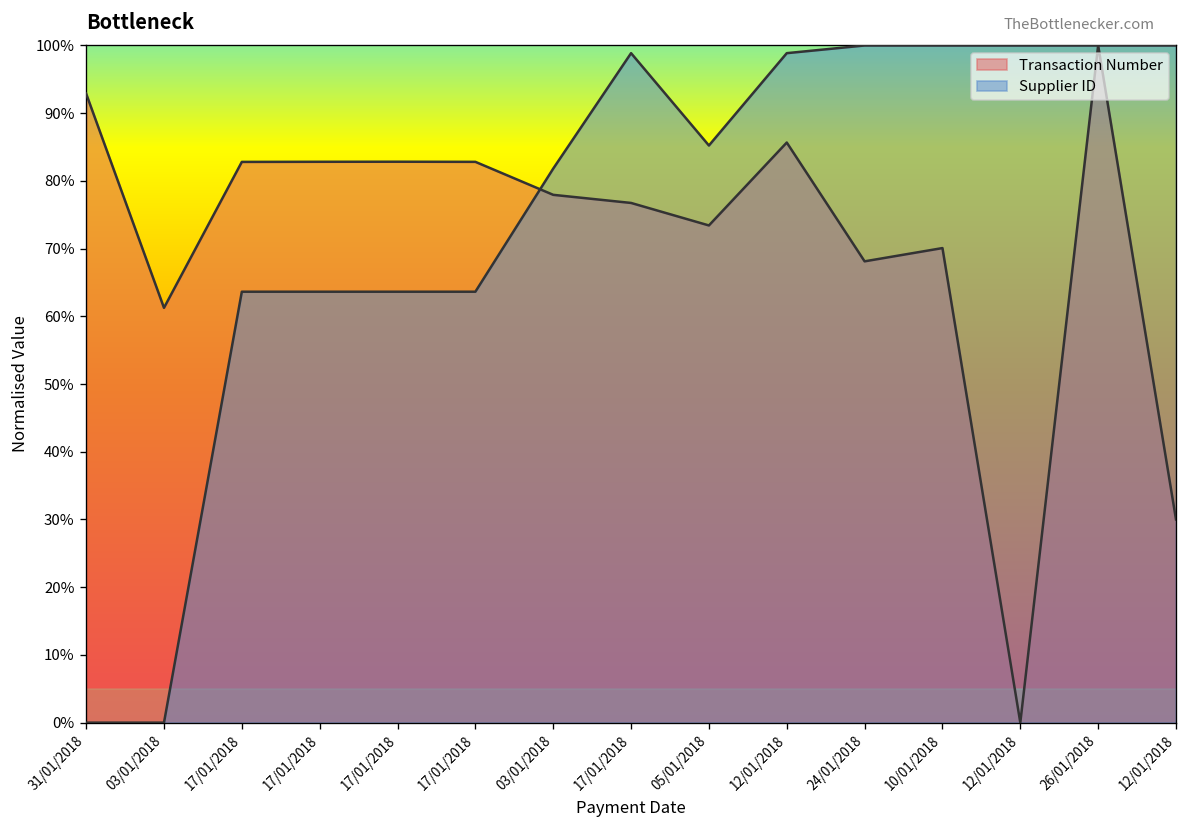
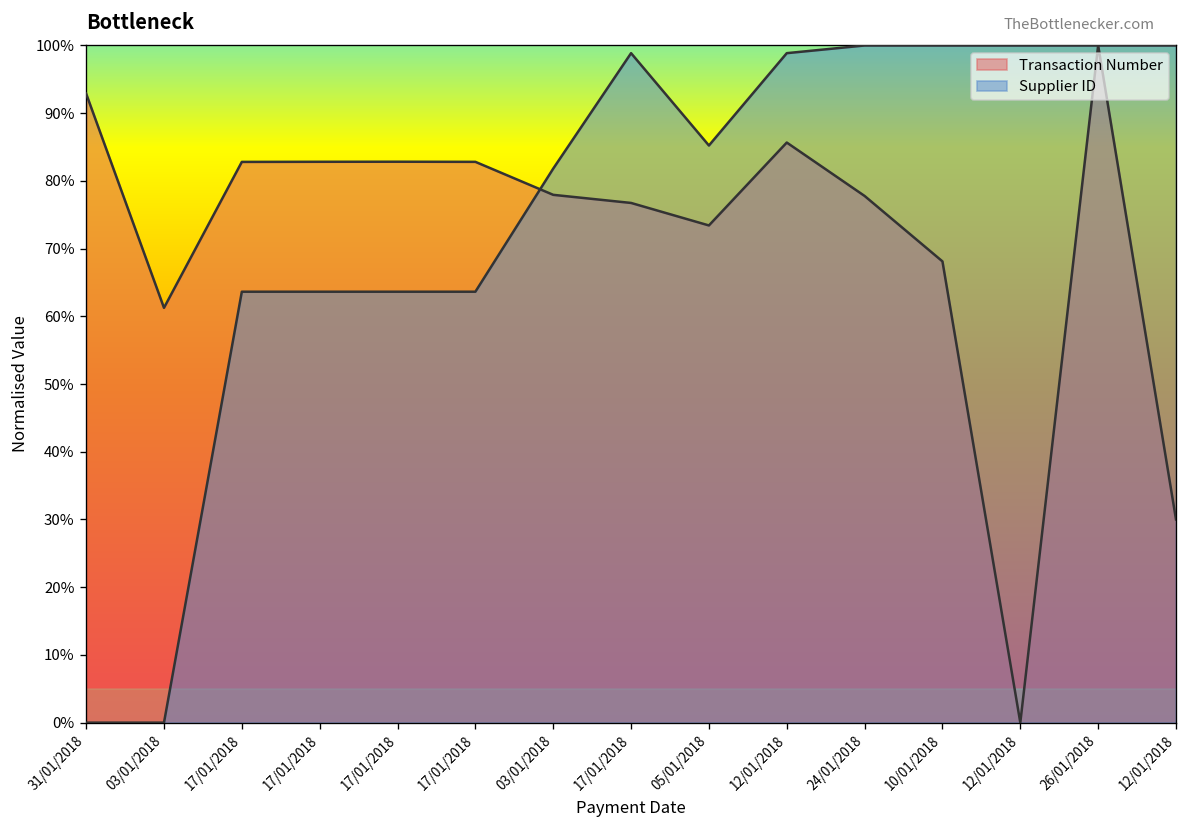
Transaction Number, 24/01/2018: 68% -> 78%
Transaction Number, 10/01/2018: 70% -> 68%
